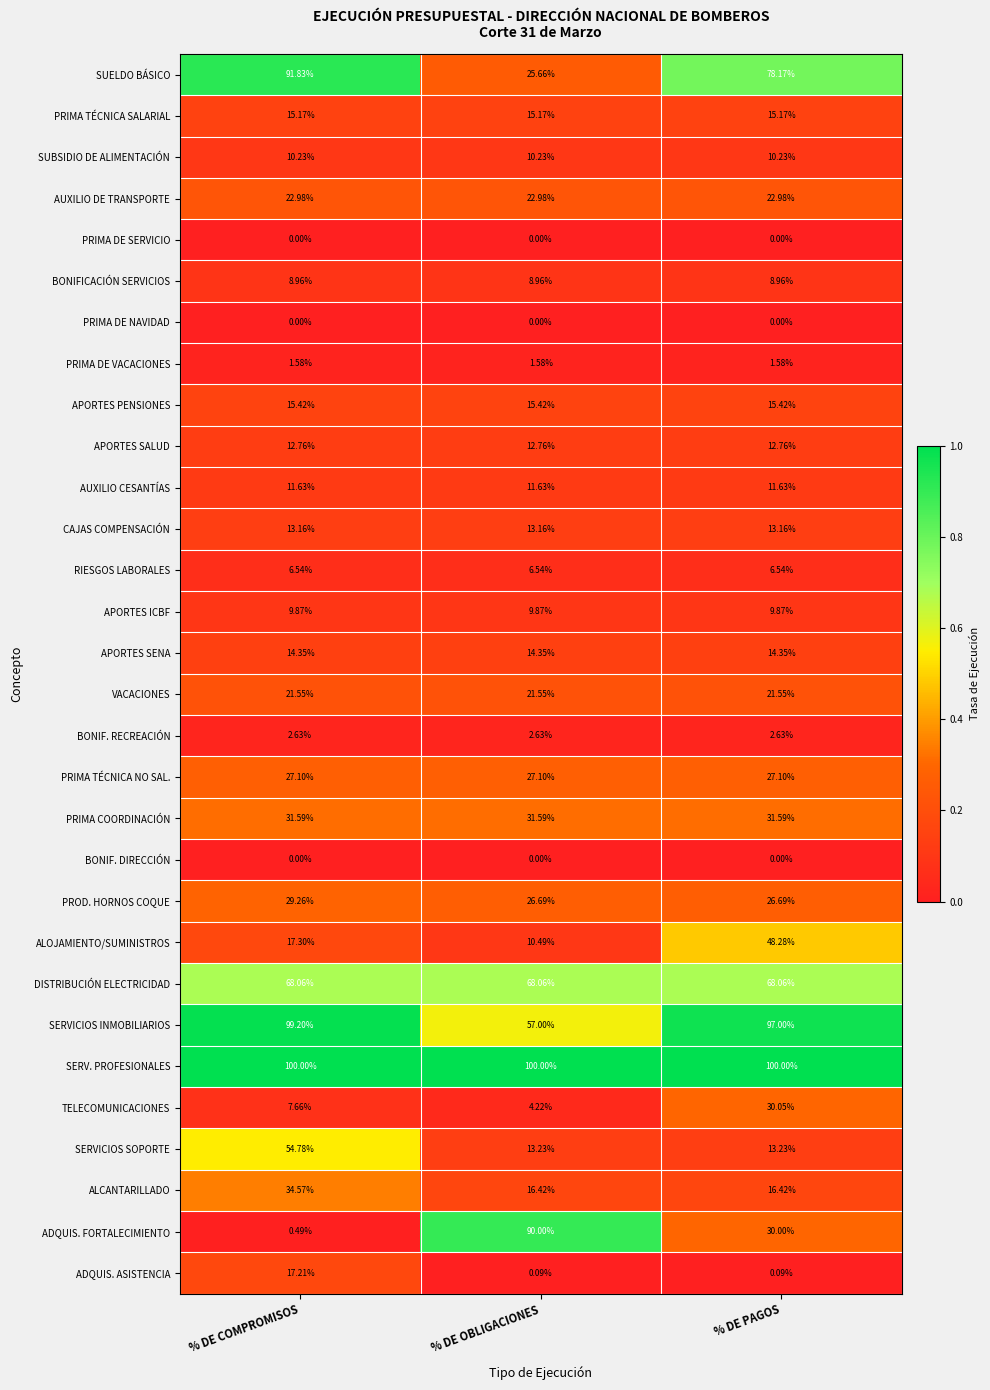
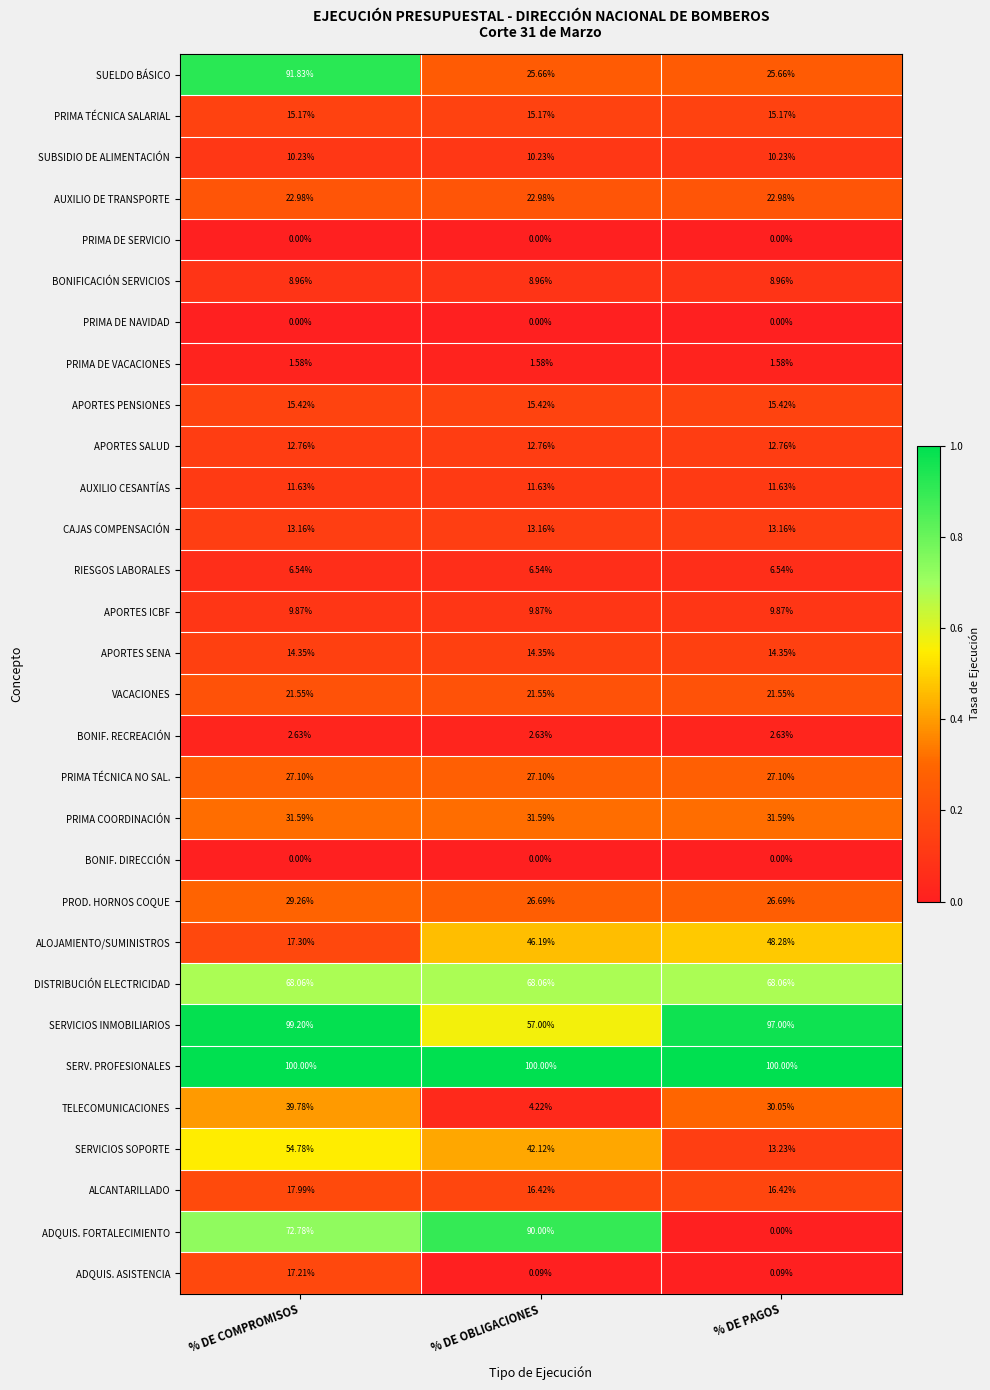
SUELDO BÁSICO, % DE PAGOS: 78.17% -> 25.66%
ALOJAMIENTO/SUMINISTROS, % DE OBLIGACIONES: 10.49% -> 46.19%
TELECOMUNICACIONES, % DE COMPROMISOS: 7.66% -> 39.78%
SERVICIOS SOPORTE, % DE OBLIGACIONES: 13.23% -> 42.12%
ALCANTARILLADO, % DE COMPROMISOS: 34.57% -> 17.99%
ADQUIS. FORTALECIMIENTO, % DE COMPROMISOS: 0.49% -> 72.78%
ADQUIS. FORTALECIMIENTO, % DE PAGOS: 30.00% -> 0.00%
